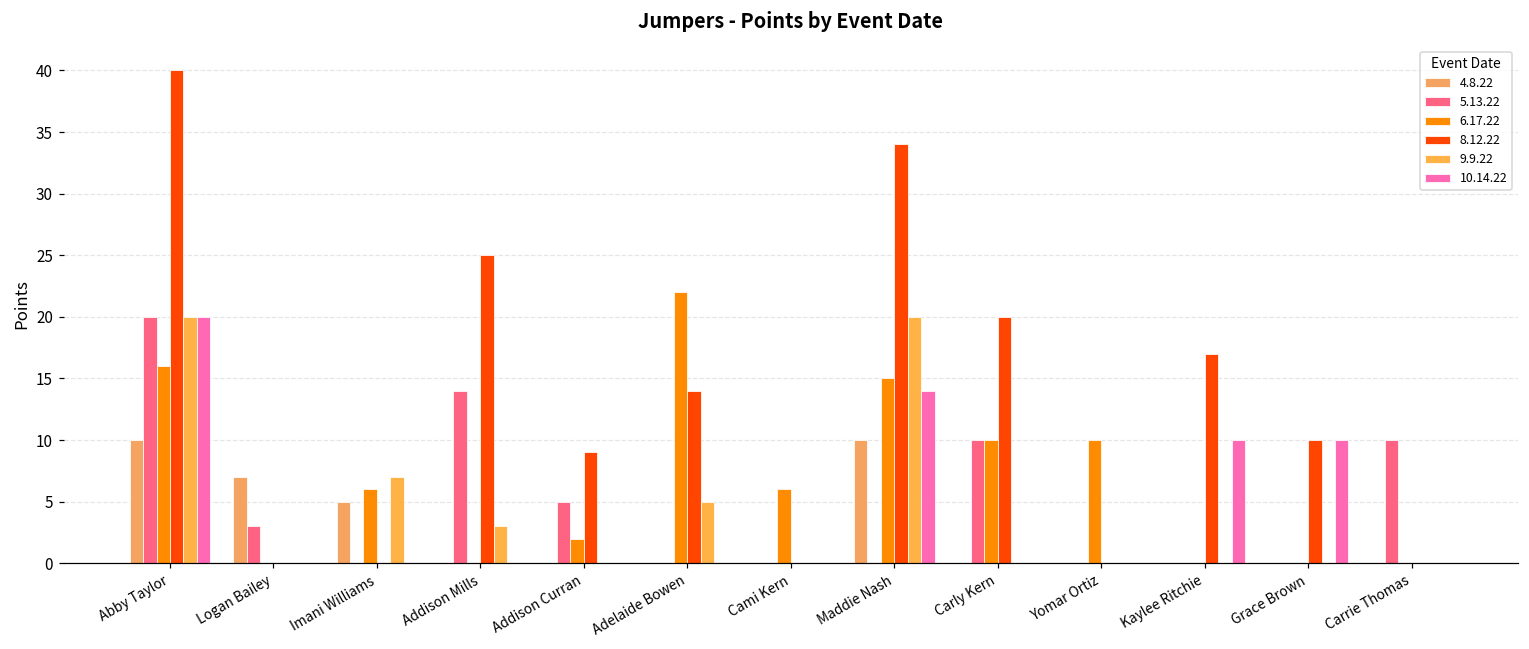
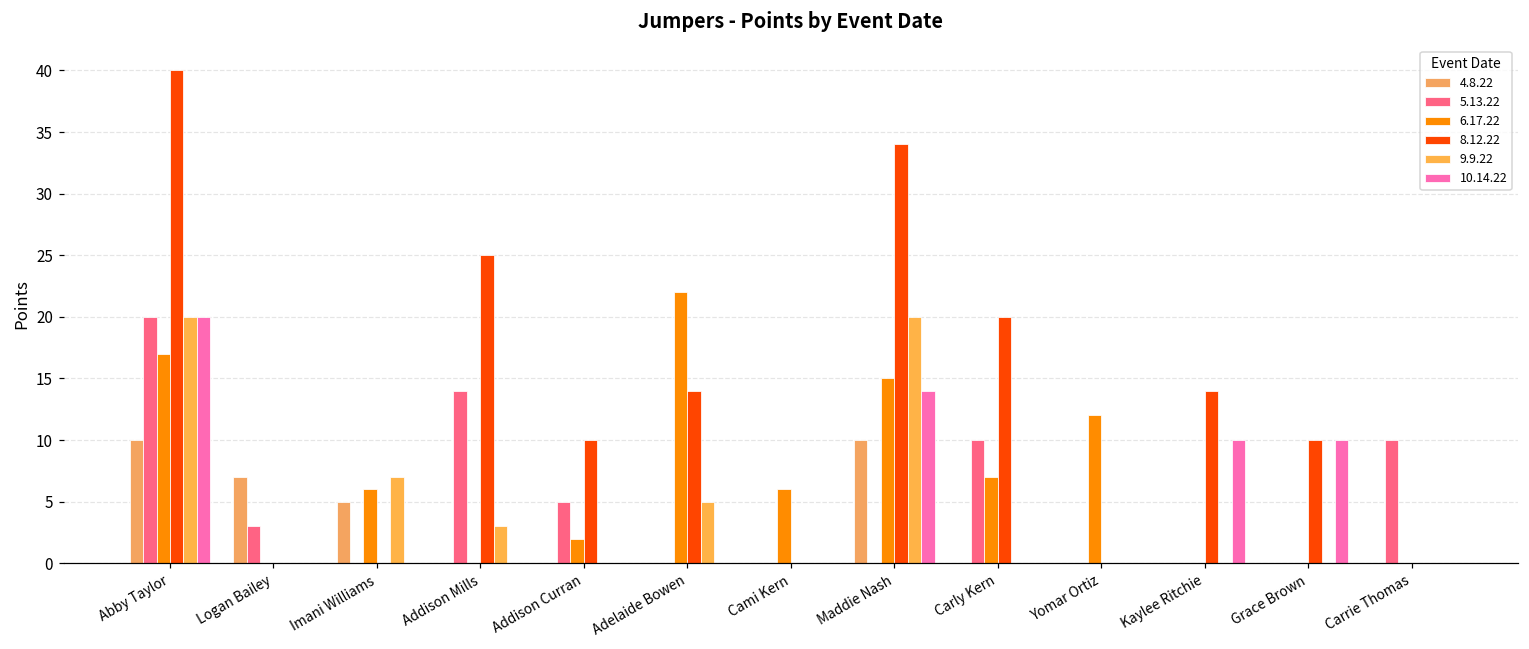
6.17.22, Abby Taylor: 16 -> 17
8.12.22, Addison Curran: 9 -> 10
6.17.22, Carly Kern: 10 -> 7
6.17.22, Yomar Ortiz: 10 -> 12
8.12.22, Kaylee Ritchie: 17 -> 14
